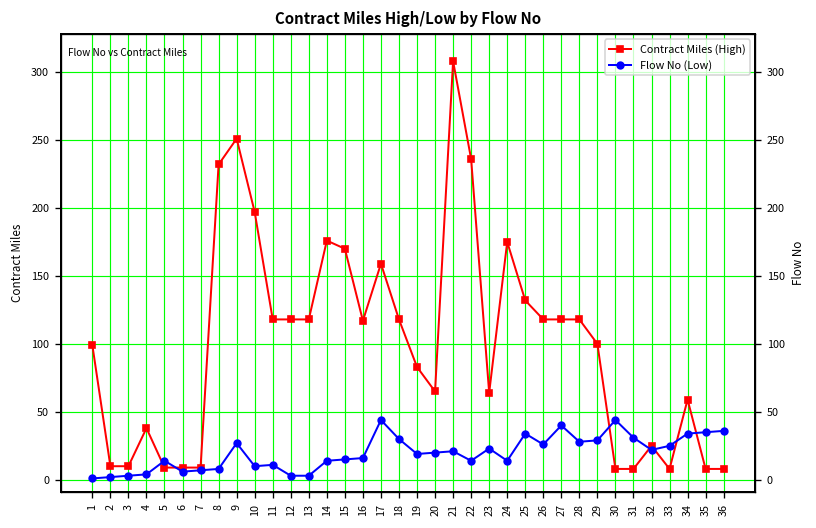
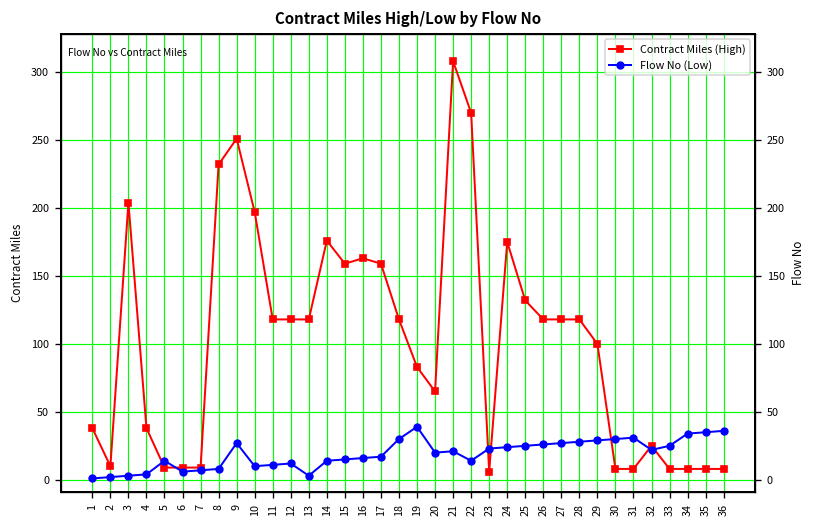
Contract Miles (High), 1: 99 -> 38
Contract Miles (High), 3: 10 -> 204
Flow No (Low), 12: 3 -> 12
Contract Miles (High), 15: 170 -> 159
Contract Miles (High), 16: 117 -> 163
Flow No (Low), 17: 44 -> 17
Flow No (Low), 19: 19 -> 39
Contract Miles (High), 22: 236 -> 270
Contract Miles (High), 23: 64 -> 6
Flow No (Low), 24: 14 -> 24
Flow No (Low), 25: 34 -> 25
Flow No (Low), 27: 40 -> 27
Flow No (Low), 30: 44 -> 30
Contract Miles (High), 34: 59 -> 8
